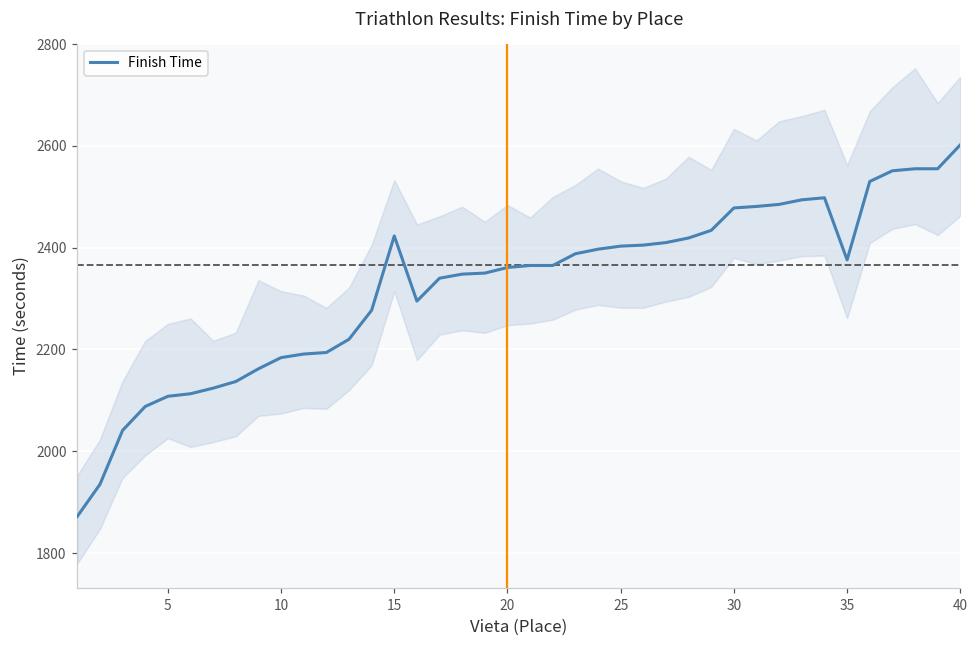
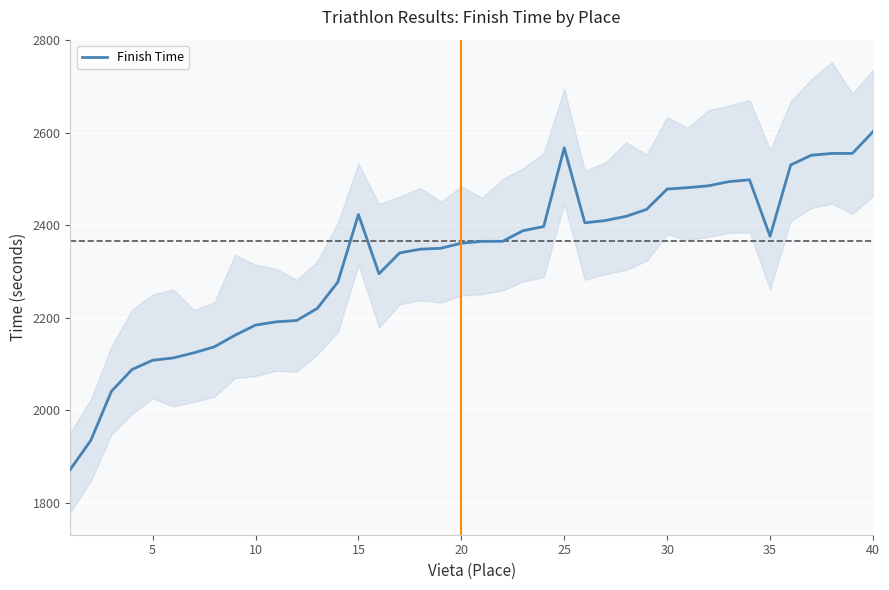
Finish Time, 25: 2400 -> 2570
